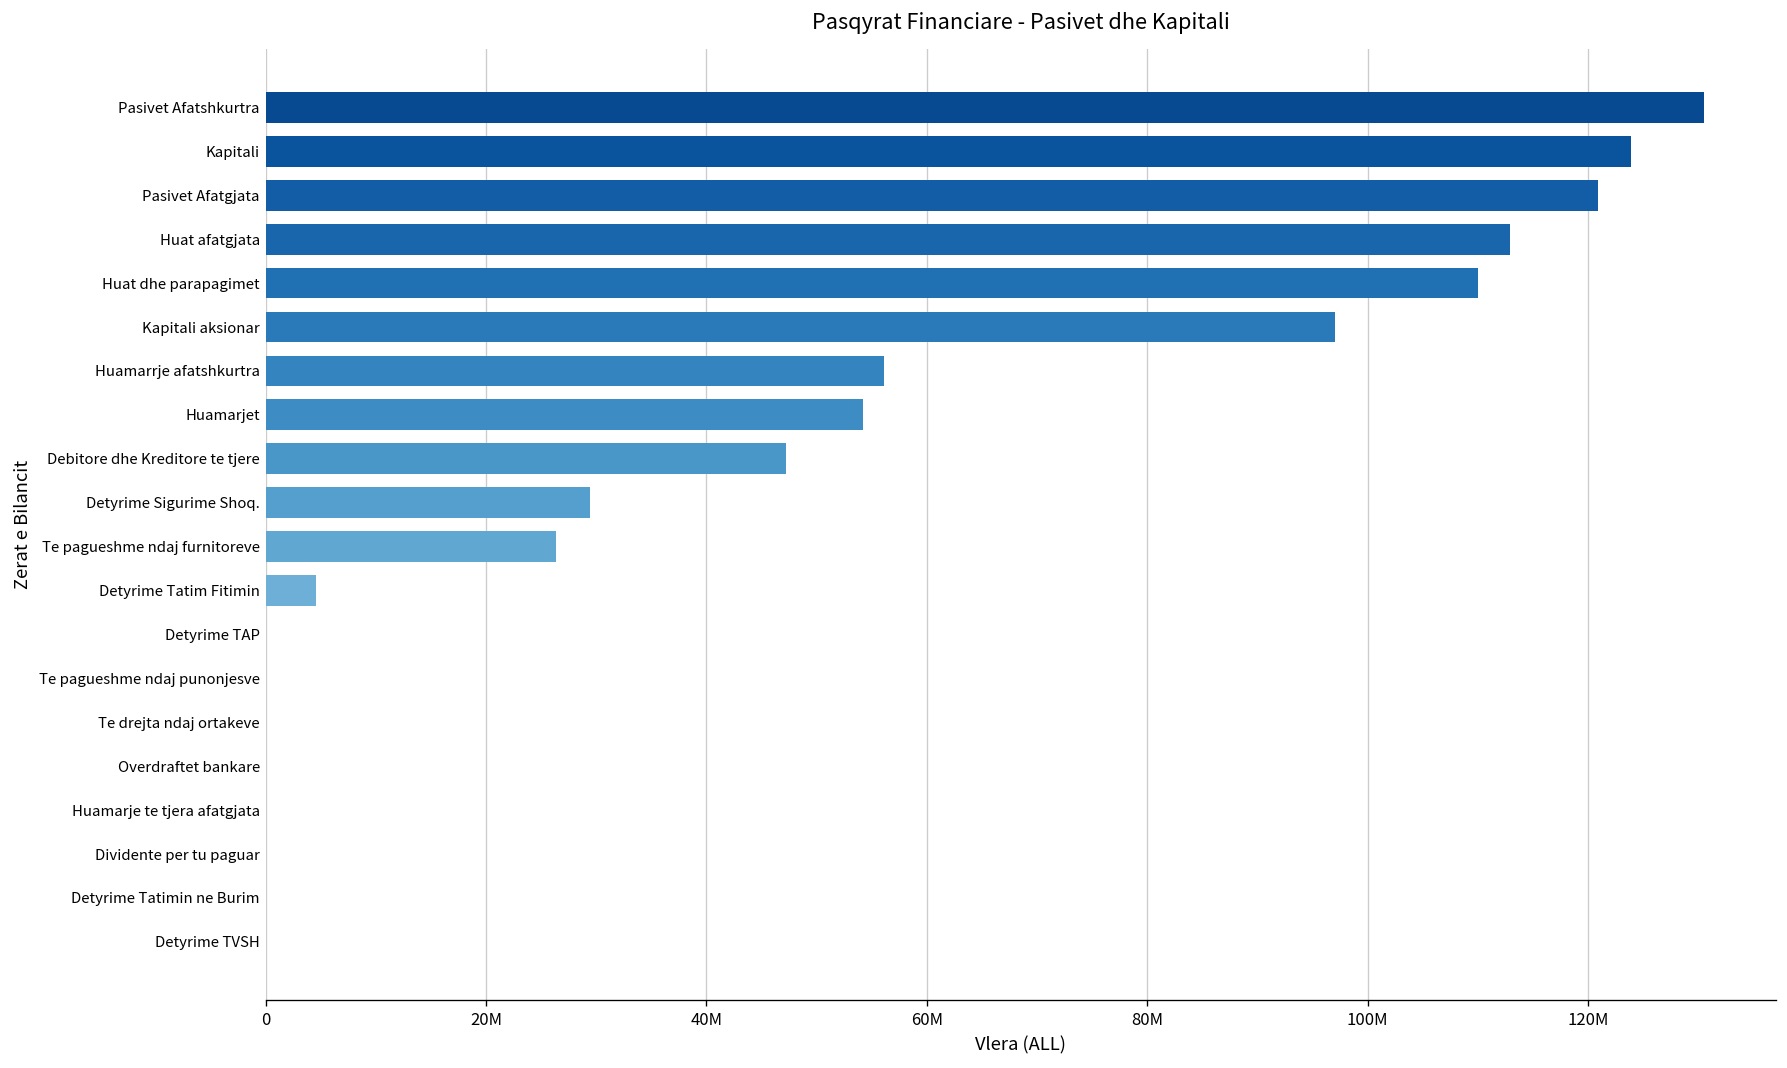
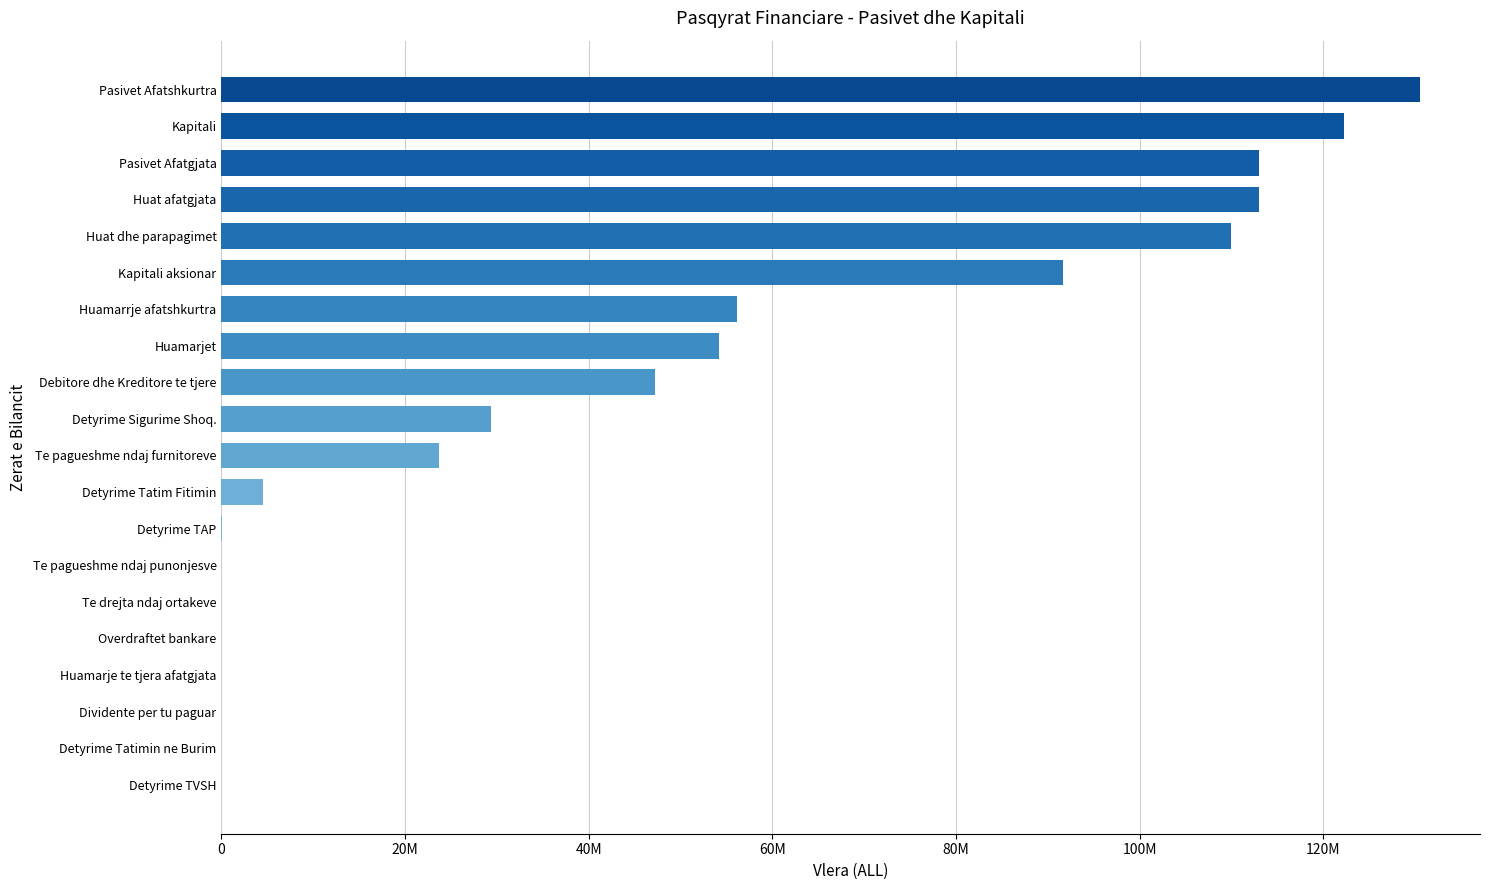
Kapitali: 124000000 -> 122000000
Pasivet Afatgjata: 121000000 -> 113000000
Kapitali aksionar: 97000000 -> 92000000
Te pagueshme ndaj furnitoreve: 26000000 -> 24000000
